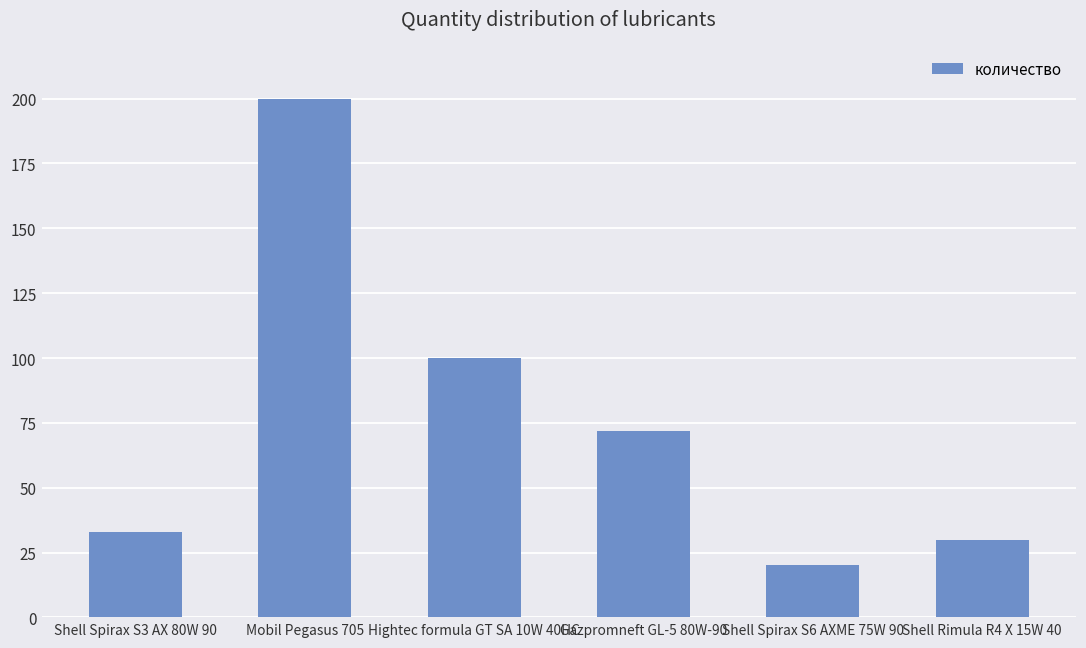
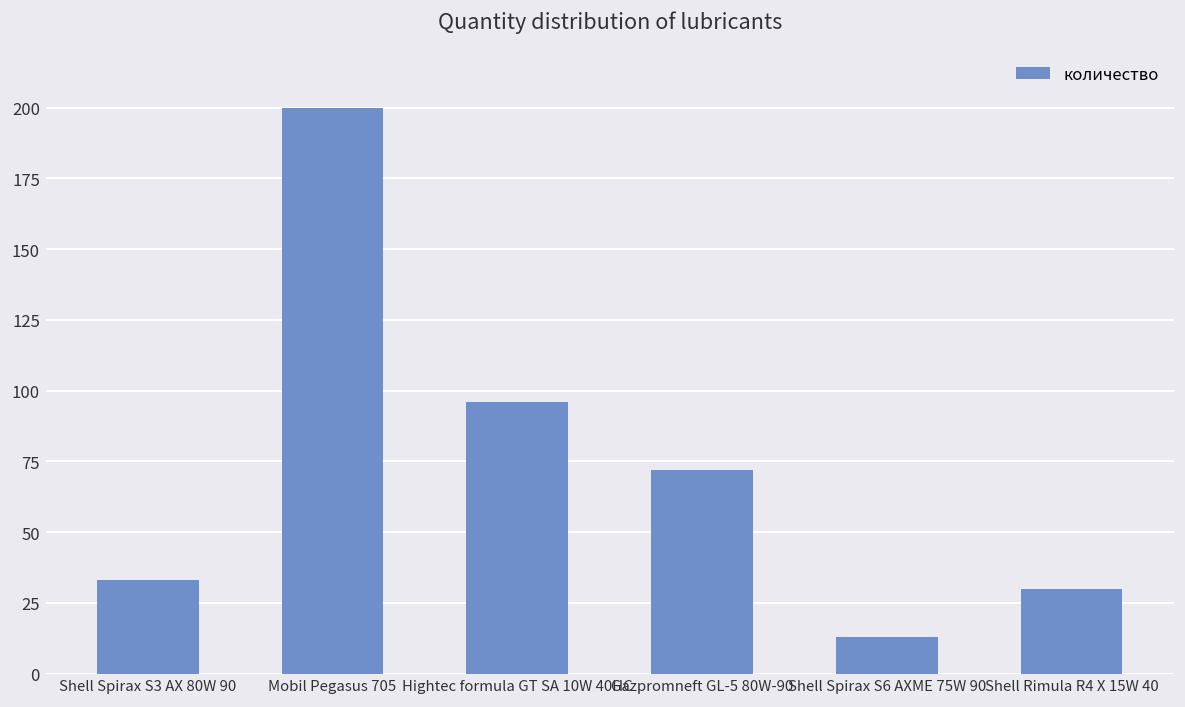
Hightec formula GT SA 10W 40HC: 100 -> 96
Shell Spirax S6 AXME 75W 90: 20 -> 13
